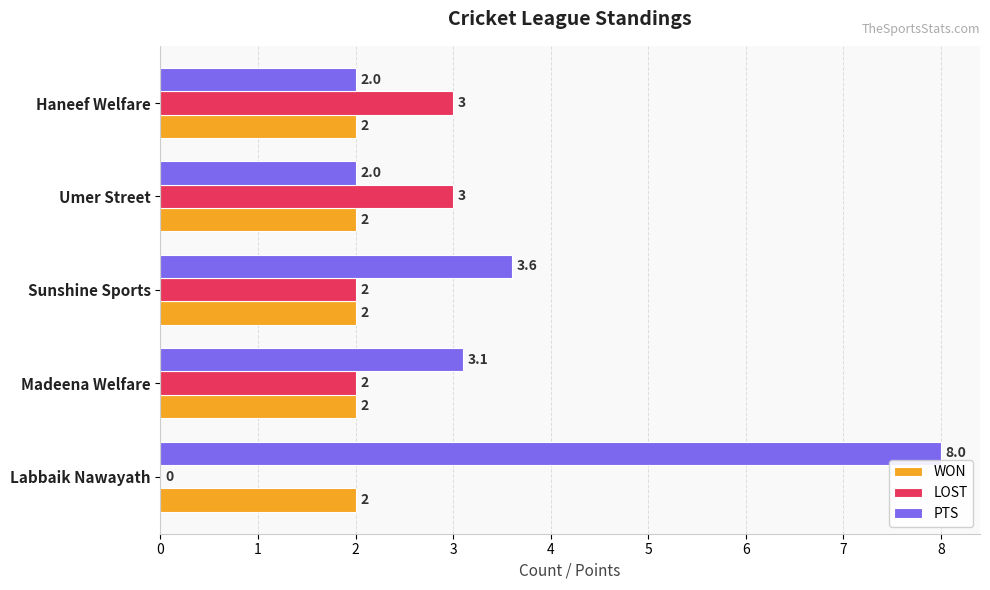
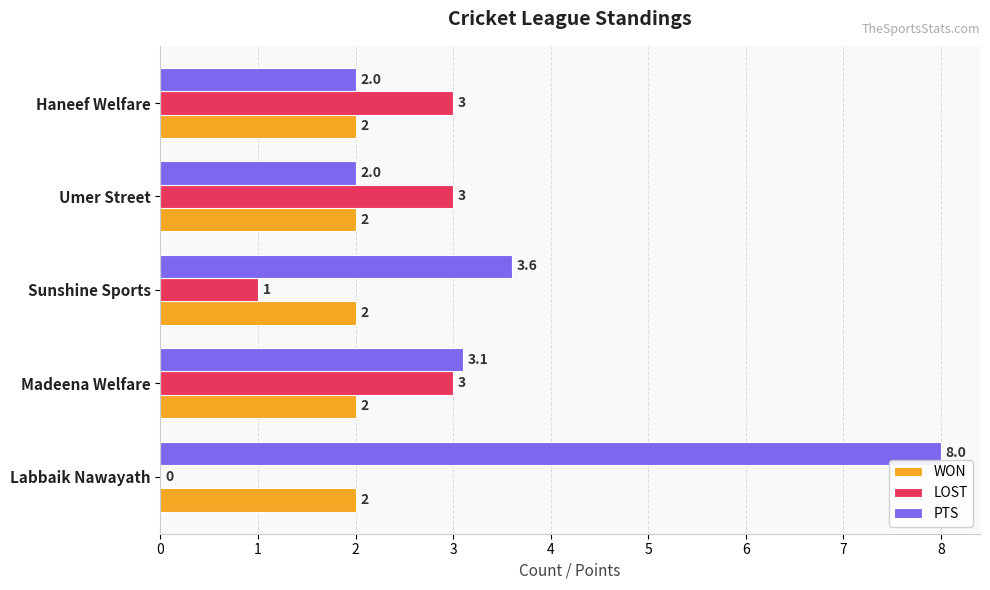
LOST, Sunshine Sports: 2 -> 1
LOST, Madeena Welfare: 2 -> 3
